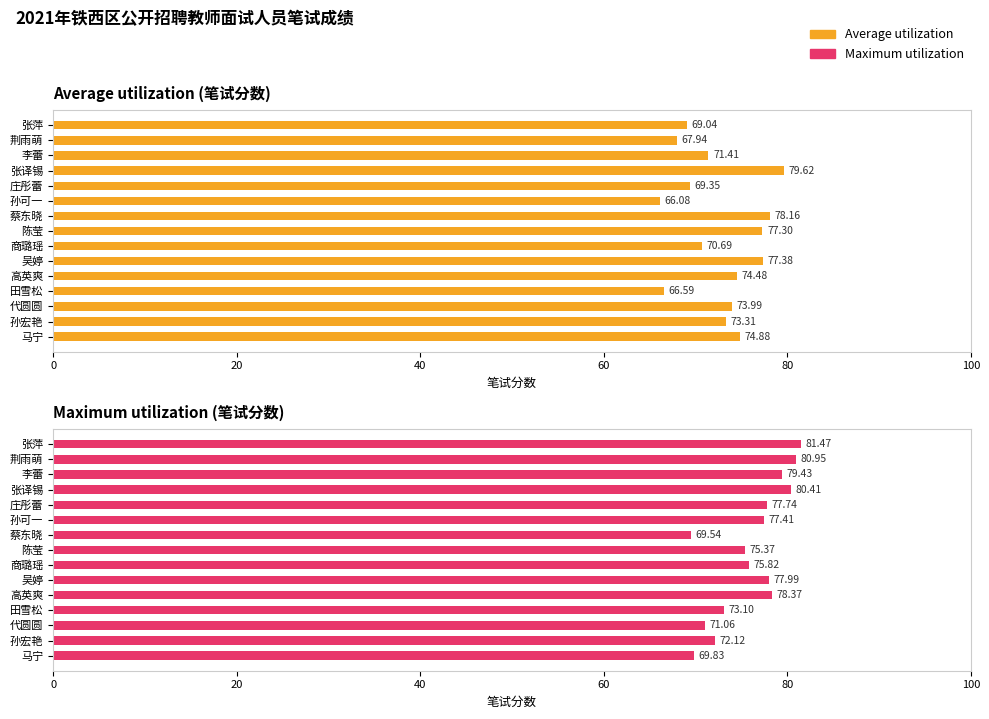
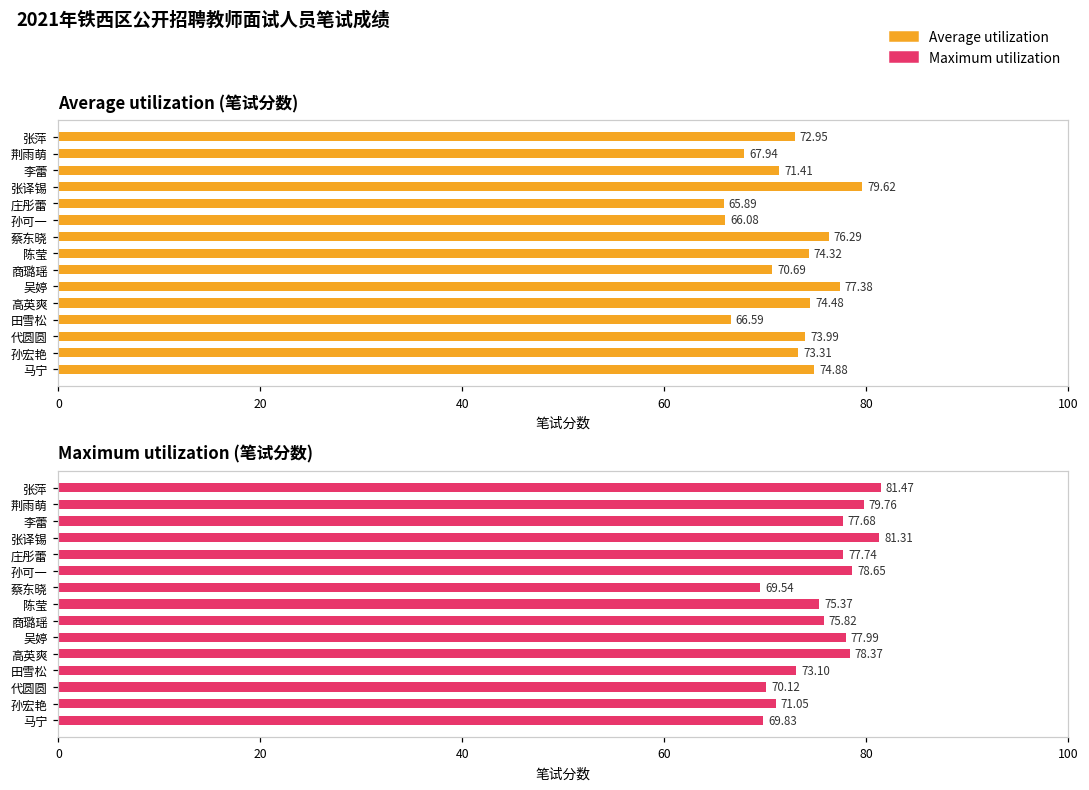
Average utilization (笔试分数), 张萍: 69.04 -> 72.95
Average utilization (笔试分数), 庄彤蕾: 69.35 -> 65.89
Average utilization (笔试分数), 蔡东晓: 78.16 -> 76.29
Average utilization (笔试分数), 陈莹: 77.30 -> 74.32
Maximum utilization (笔试分数), 荆雨萌: 80.95 -> 79.76
Maximum utilization (笔试分数), 李蕾: 79.43 -> 77.68
Maximum utilization (笔试分数), 张译锡: 80.41 -> 81.31
Maximum utilization (笔试分数), 孙可一: 77.41 -> 78.65
Maximum utilization (笔试分数), 代圆圆: 71.06 -> 70.12
Maximum utilization (笔试分数), 孙宏艳: 72.12 -> 71.05
